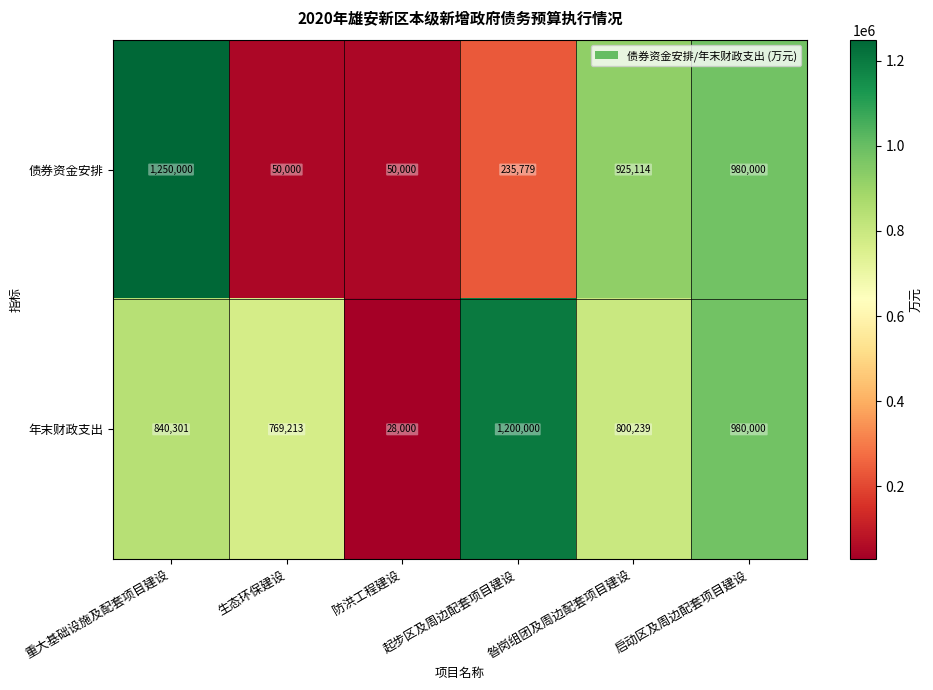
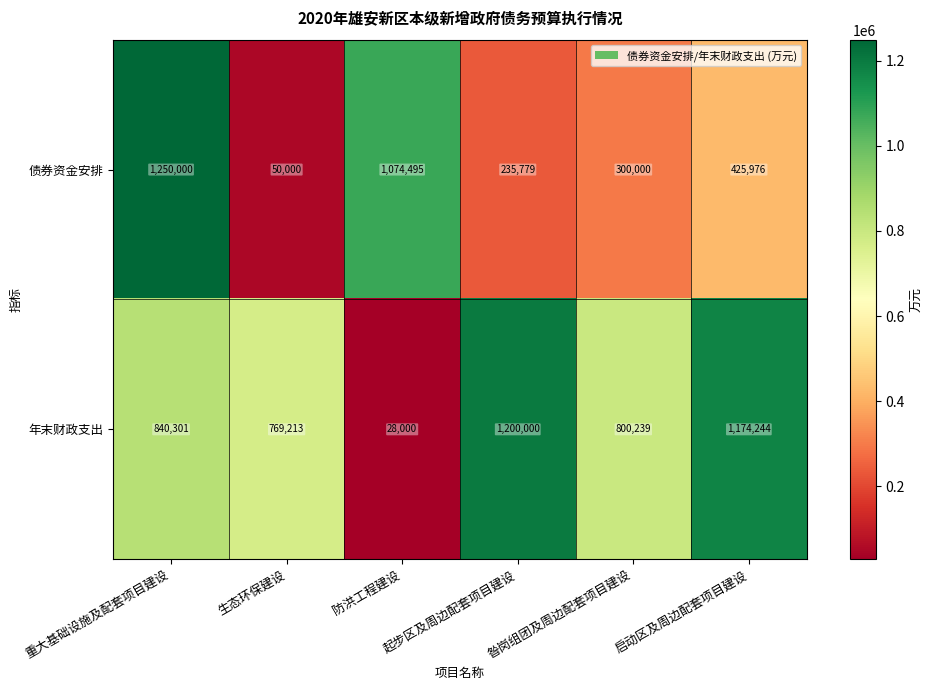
债券资金安排, 防洪工程建设: 50,000 -> 1,074,495
债券资金安排, 昝岗组团及周边配套项目建设: 925,114 -> 300,000
债券资金安排, 启动区及周边配套项目建设: 980,000 -> 425,976
年末财政支出, 启动区及周边配套项目建设: 980,000 -> 1,174,244
